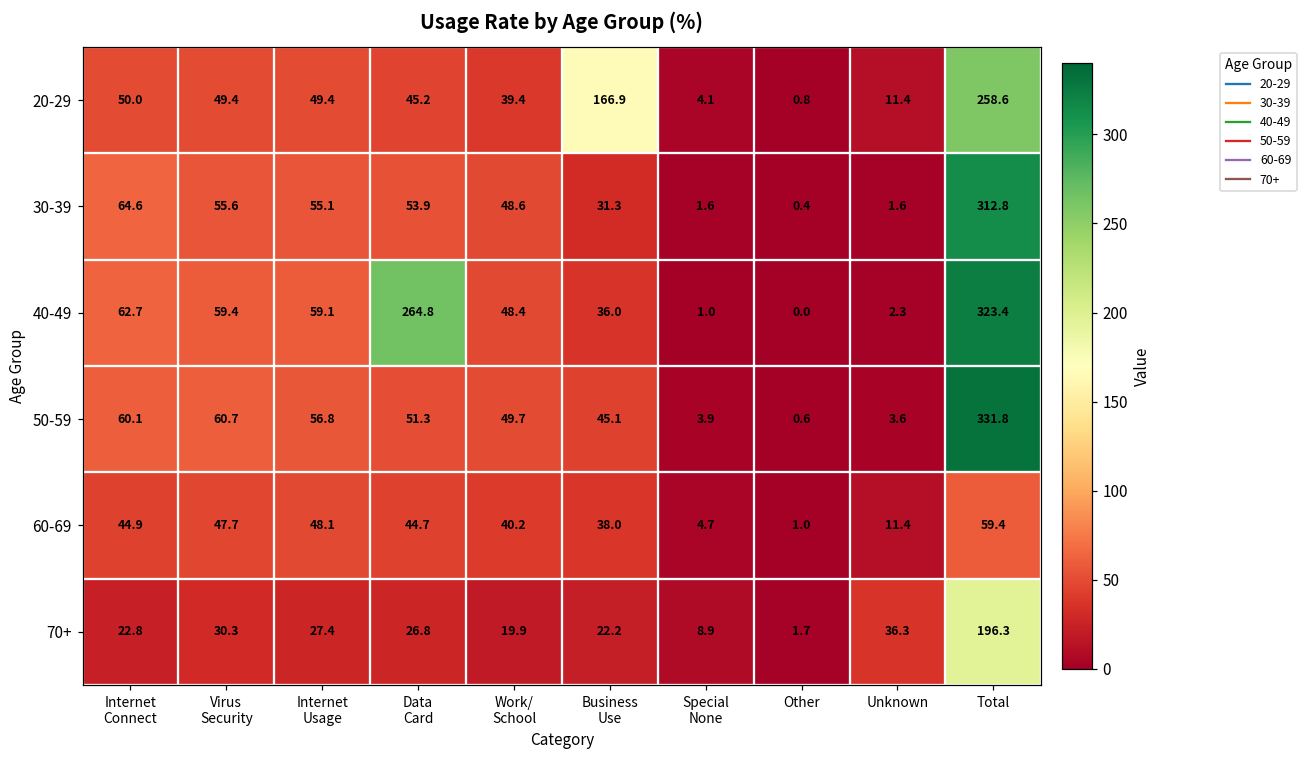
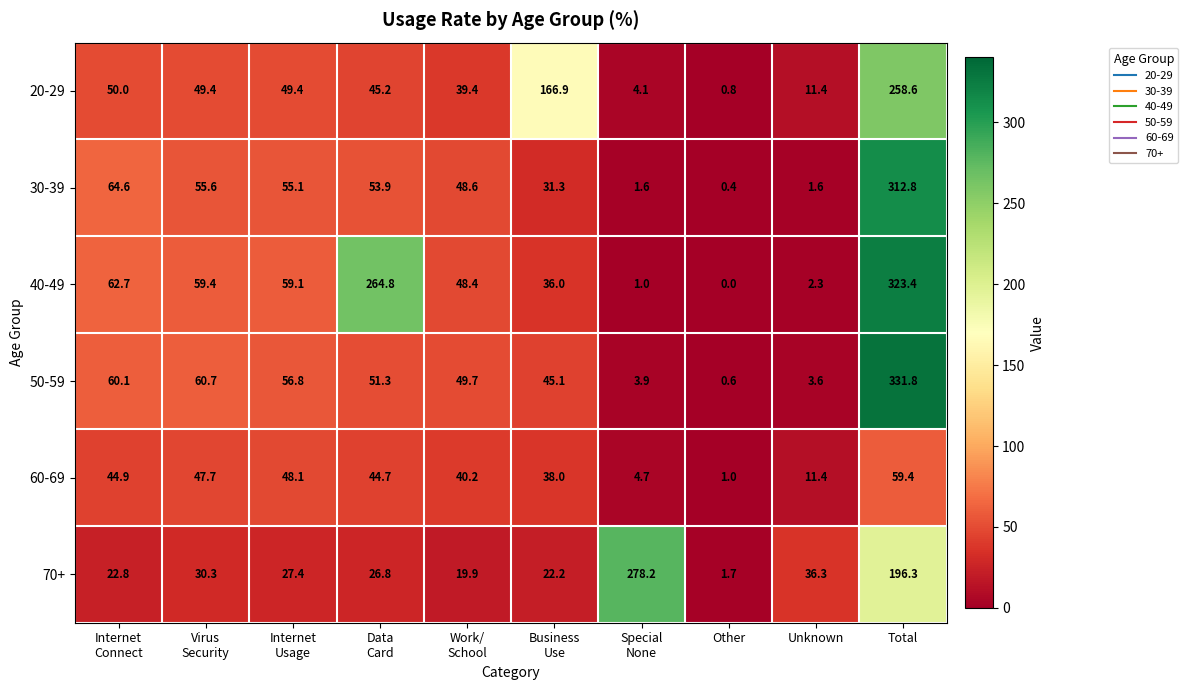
70+, Special None: 8.9 -> 278.2
